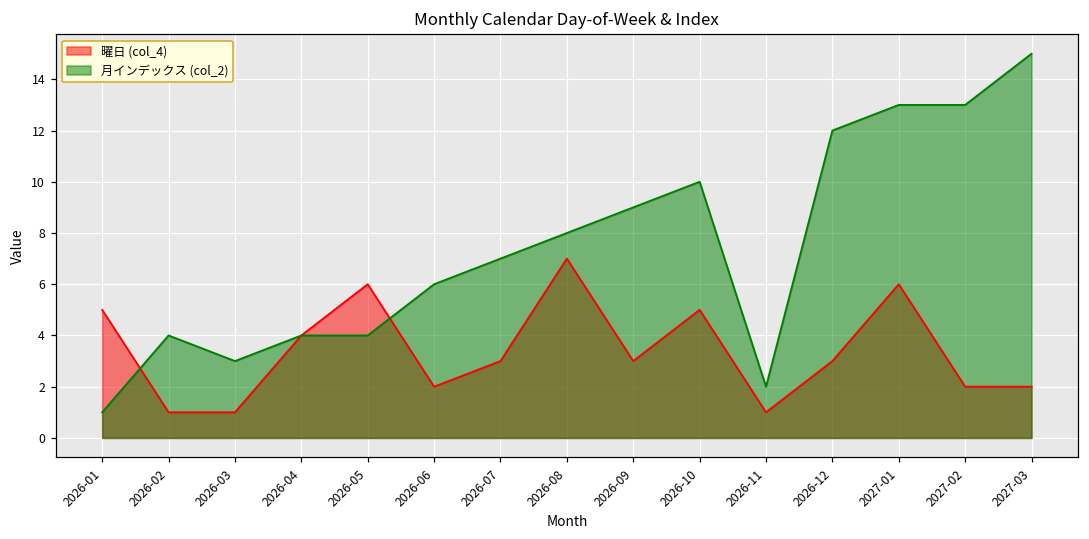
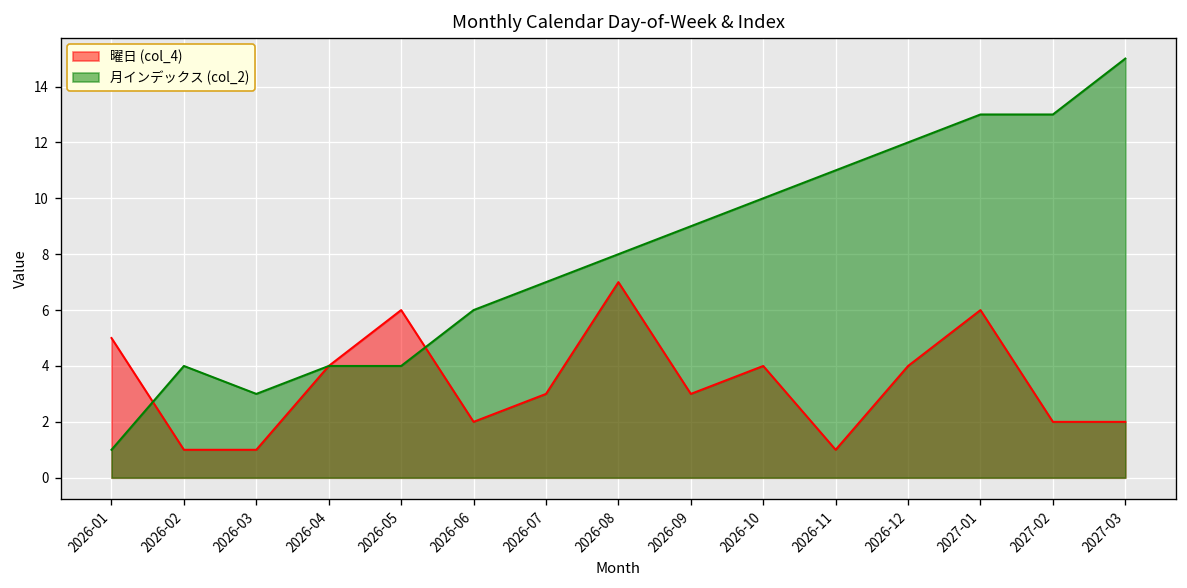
曜日 (col_4), 2026-10: 5 -> 4
月インデックス (col_2), 2026-11: 2 -> 11
曜日 (col_4), 2026-12: 3 -> 4
